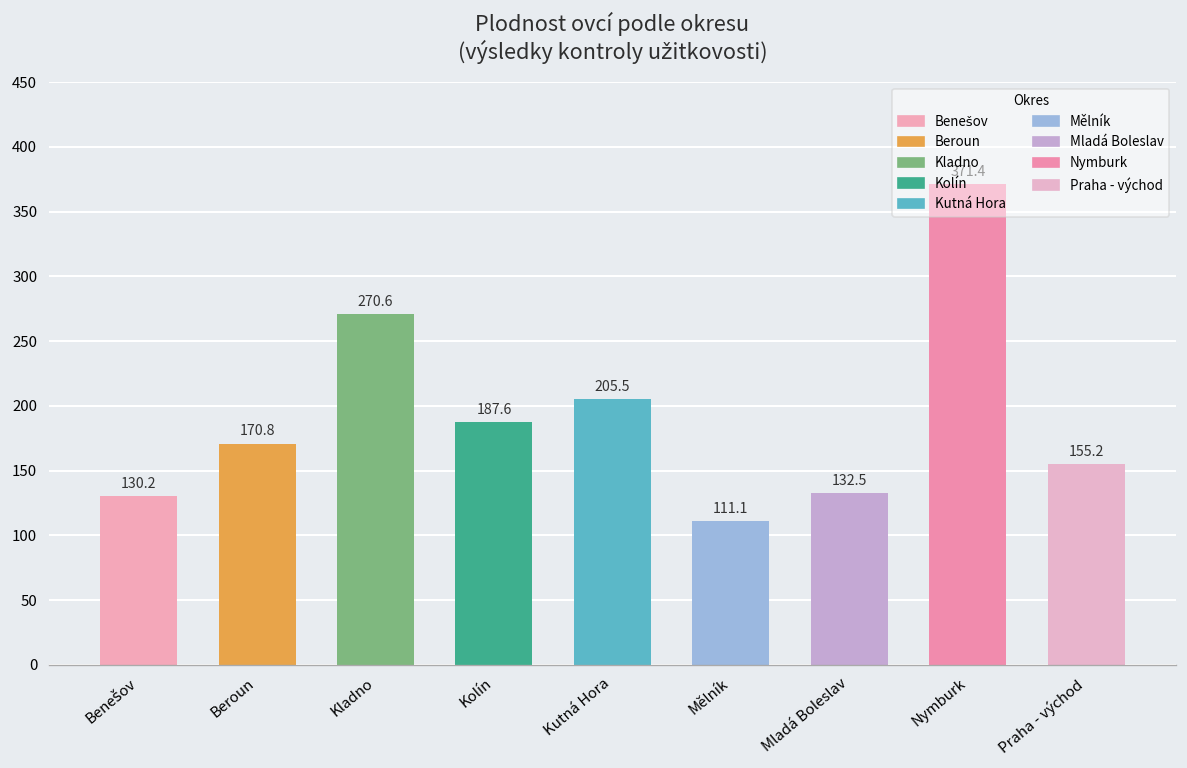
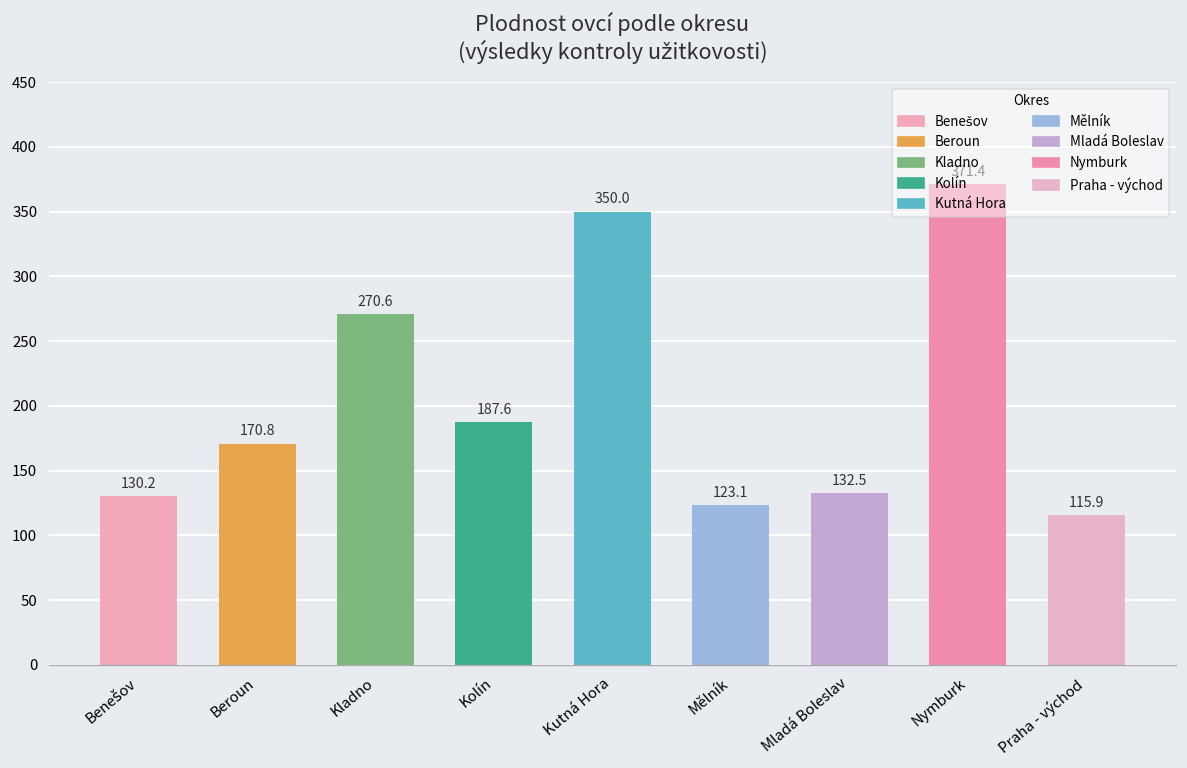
Kutná Hora: 205.5 -> 350.0
Mělník: 111.1 -> 123.1
Praha - východ: 155.2 -> 115.9
